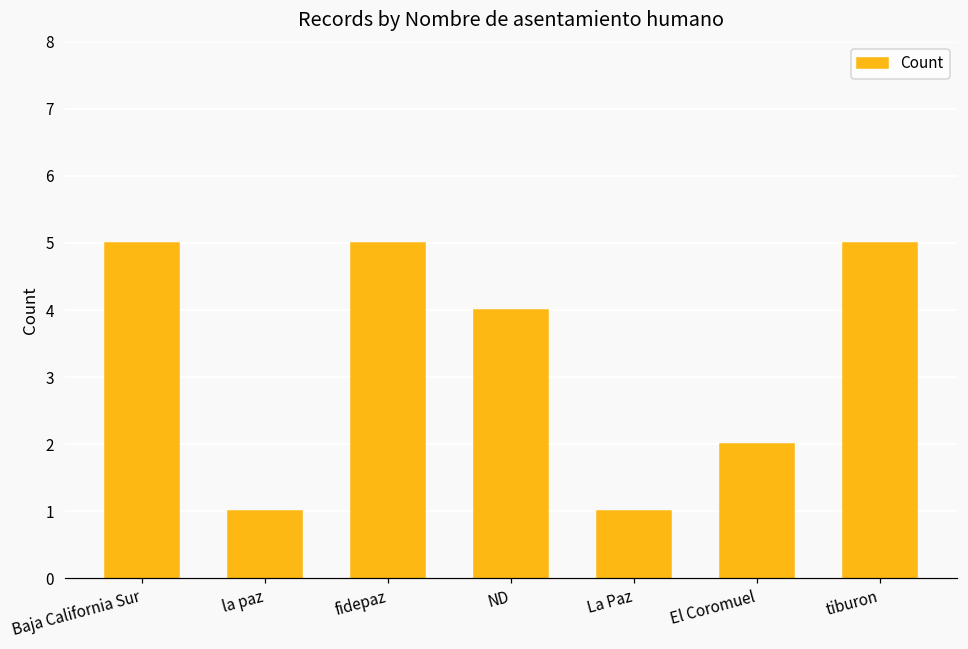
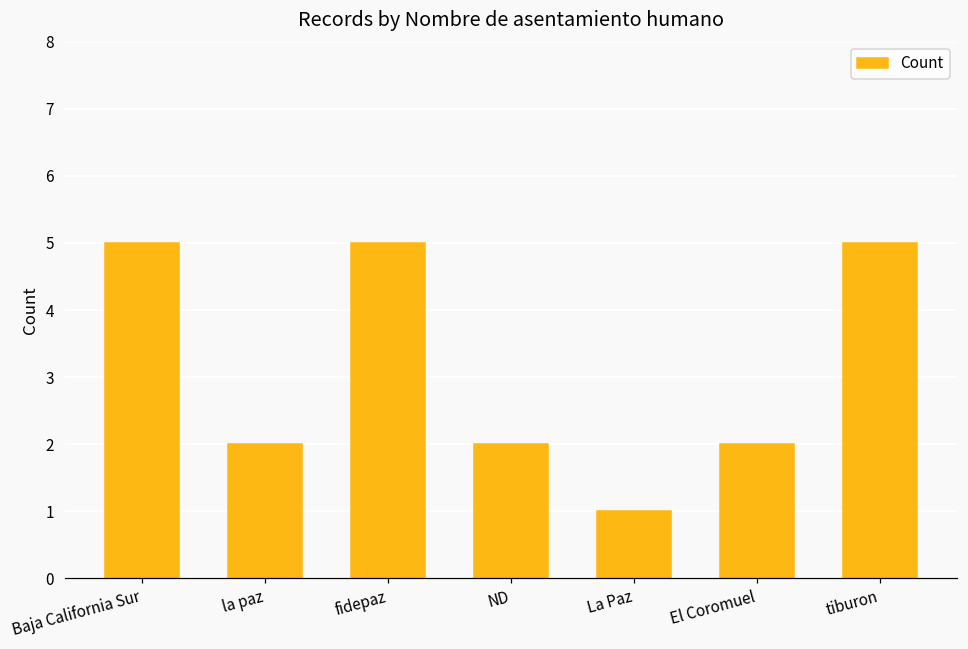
la paz: 1 -> 2
ND: 4 -> 2
